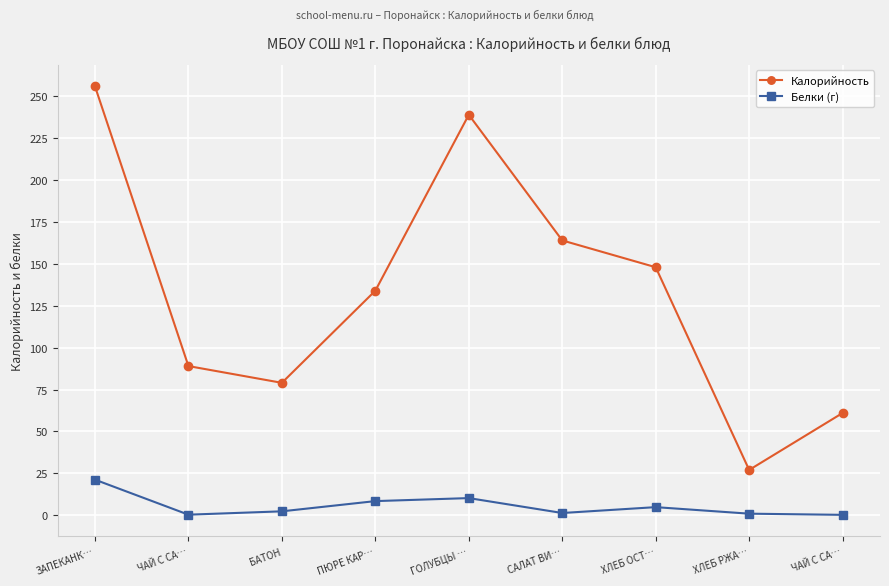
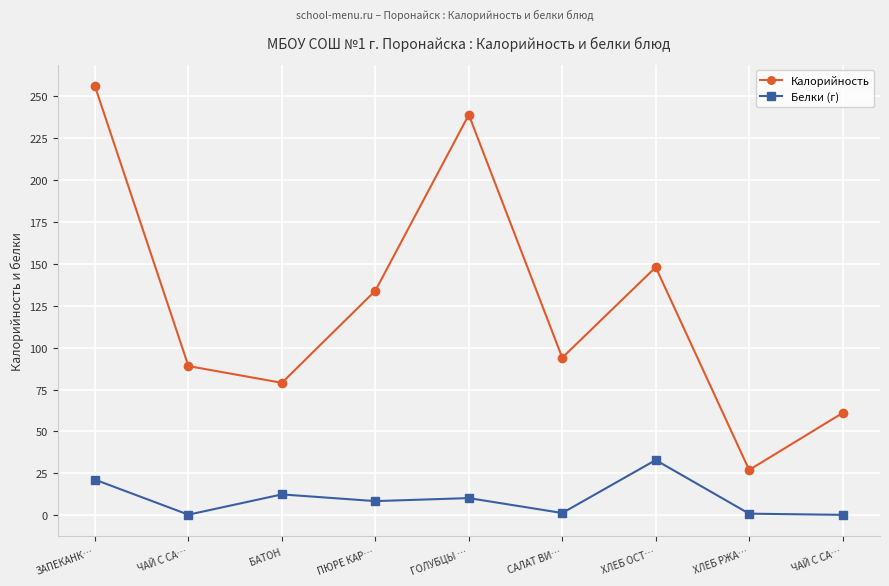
Белки (г), БАТОН: 2 -> 12
Калорийность, САЛАТ ВИ…: 164 -> 94
Белки (г), ХЛЕБ ОСТ…: 5 -> 33
